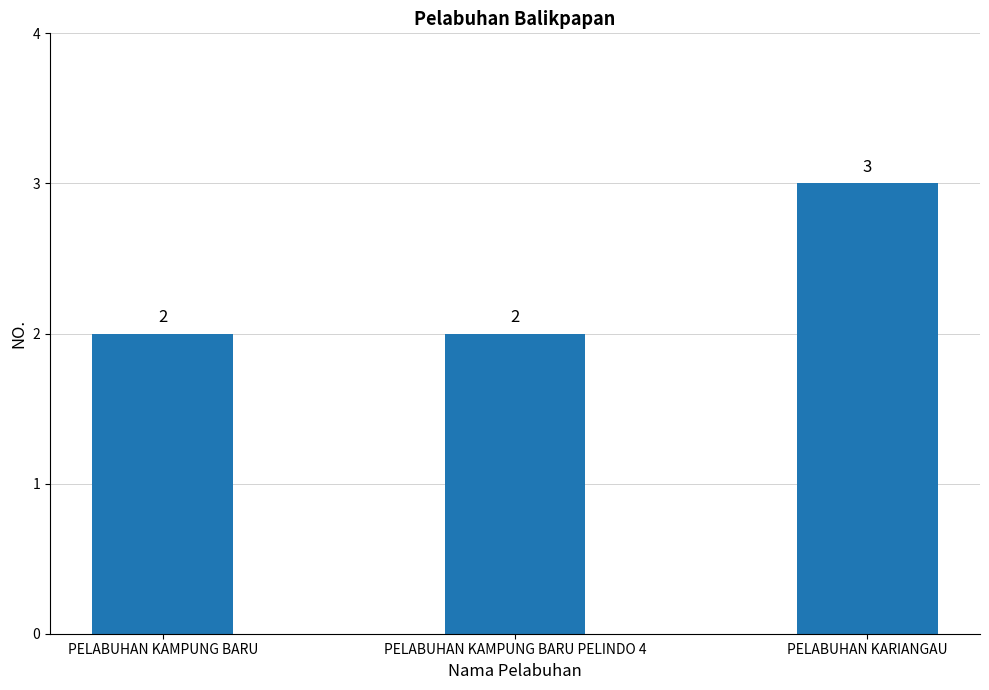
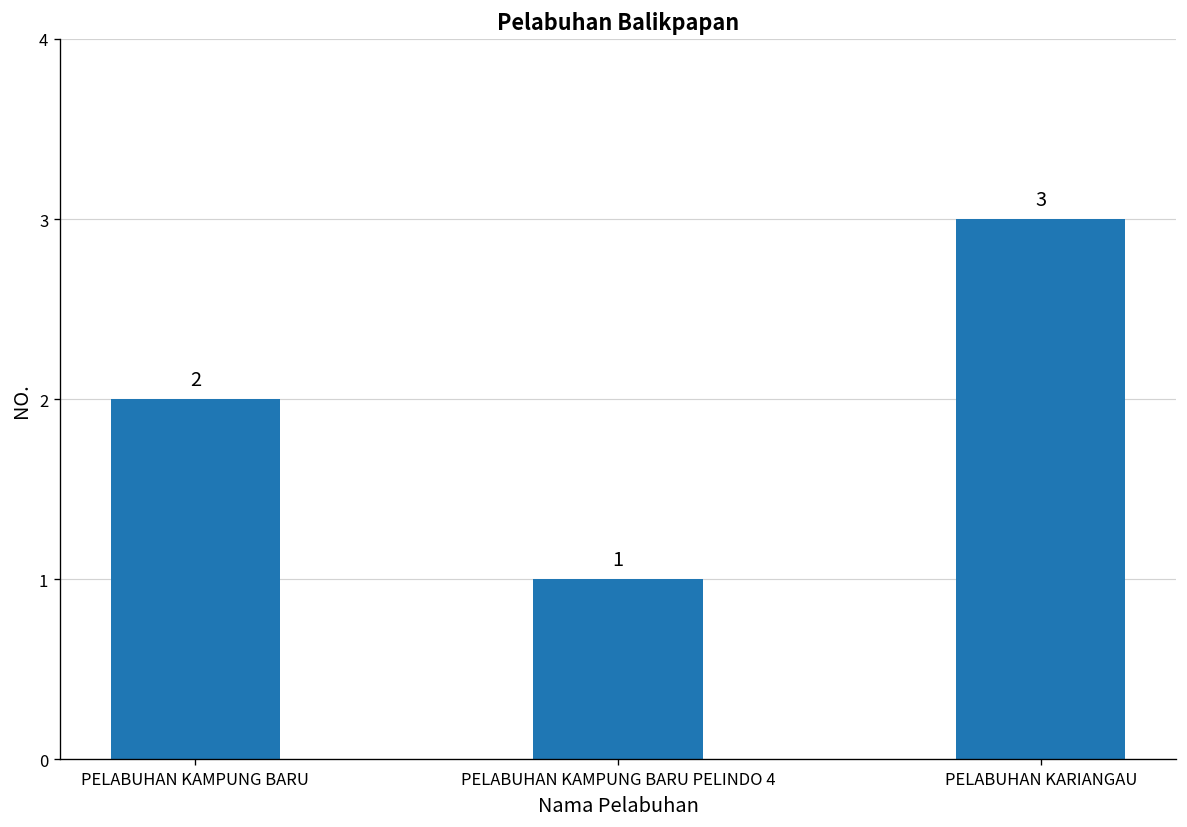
PELABUHAN KAMPUNG BARU PELINDO 4: 2 -> 1
